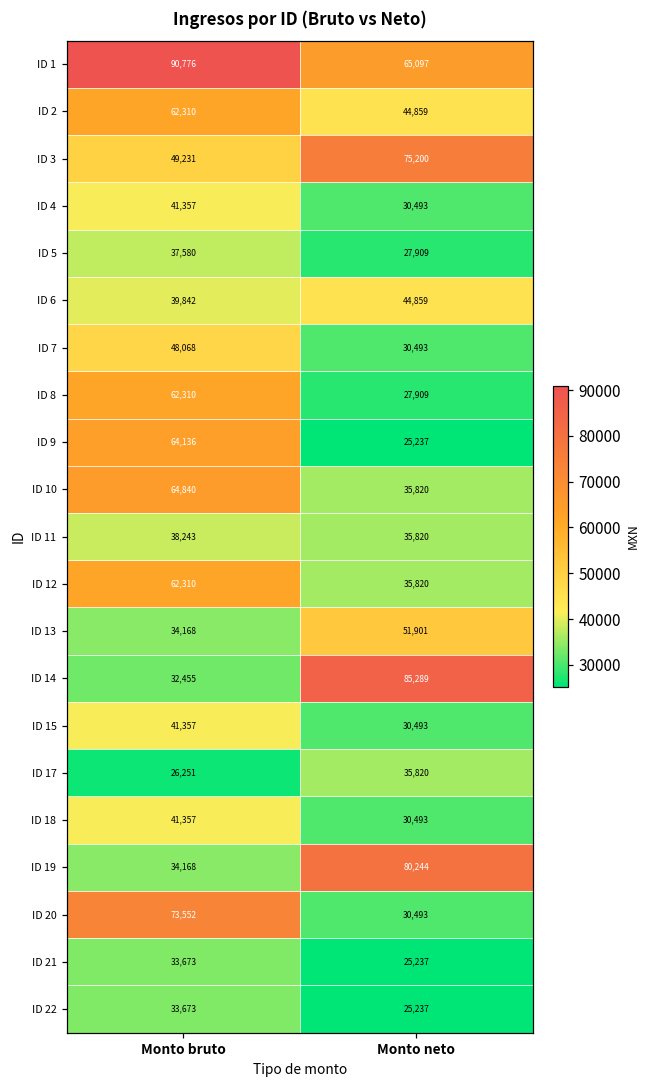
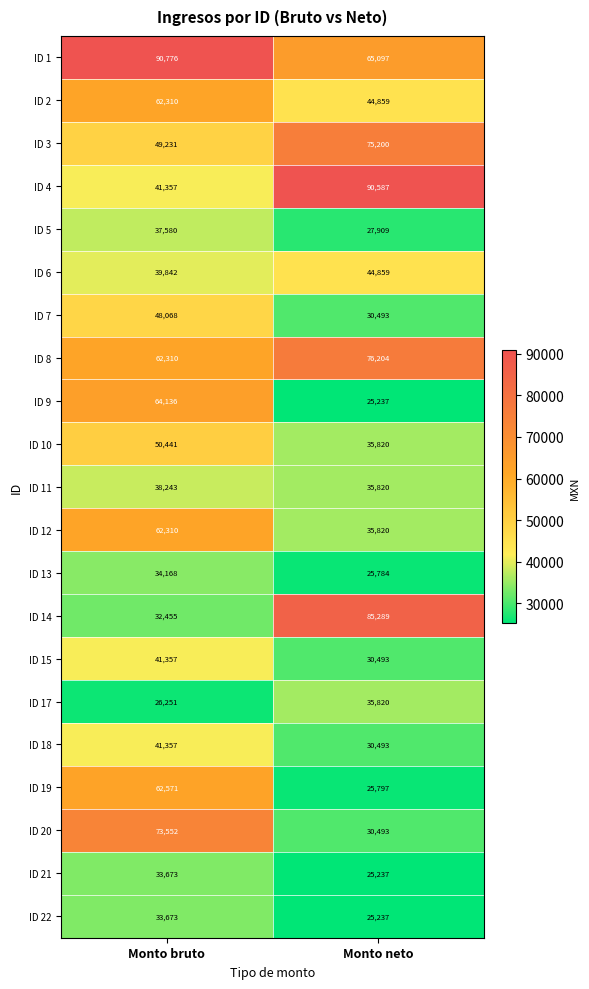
ID 4, Monto neto: 30,493 -> 90,587
ID 8, Monto neto: 27,909 -> 76,204
ID 10, Monto bruto: 64,840 -> 50,441
ID 13, Monto neto: 51,901 -> 25,784
ID 19, Monto bruto: 34,168 -> 62,571
ID 19, Monto neto: 80,244 -> 25,797
